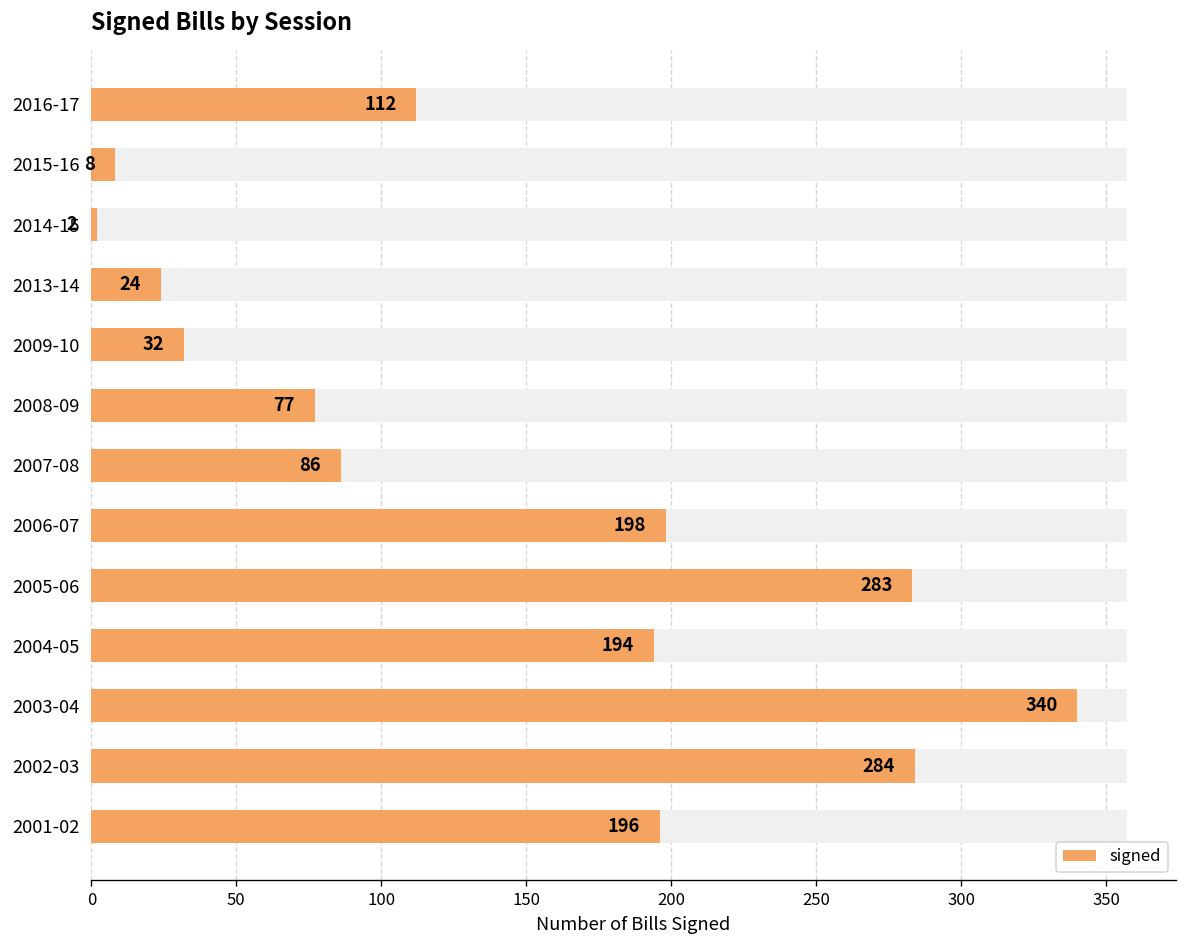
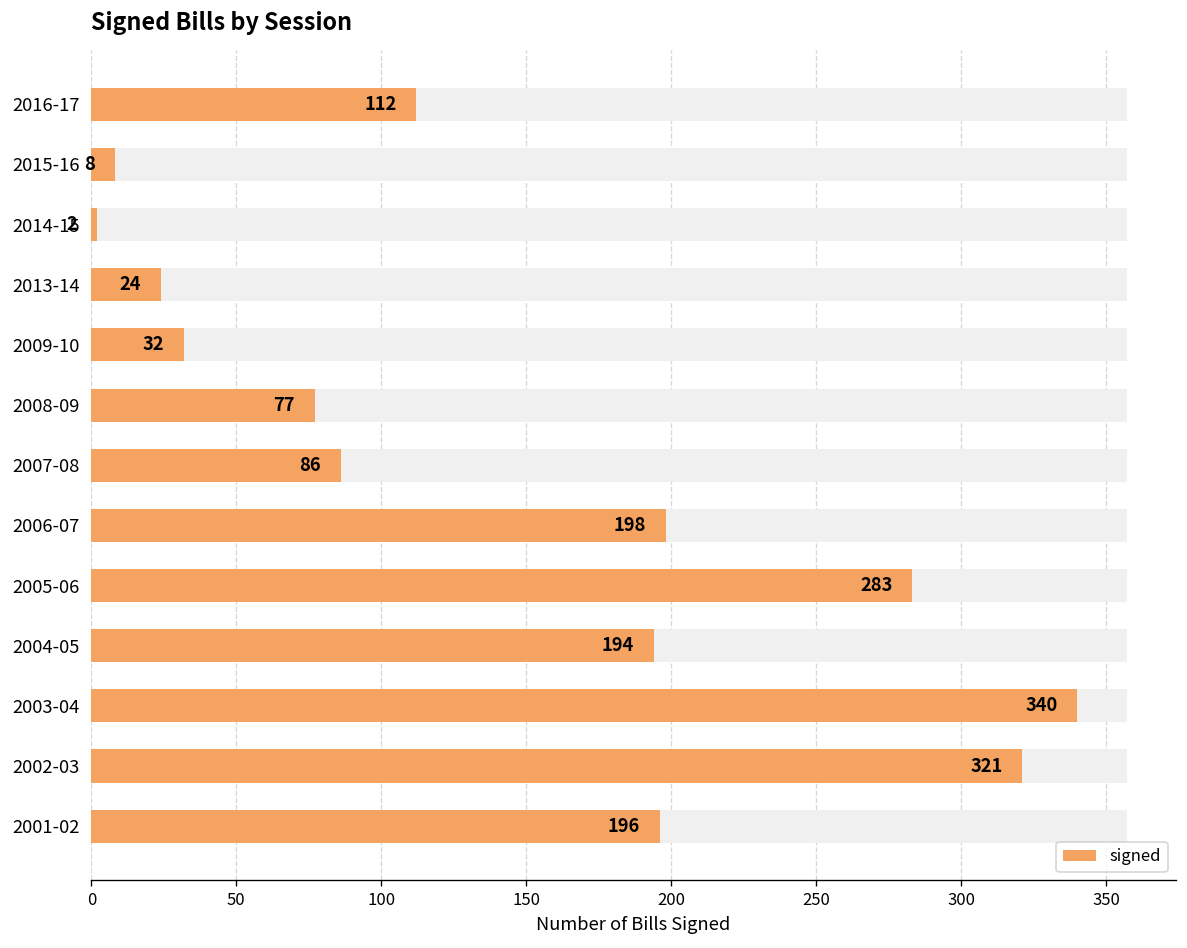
signed, 2002-03: 284 -> 321
